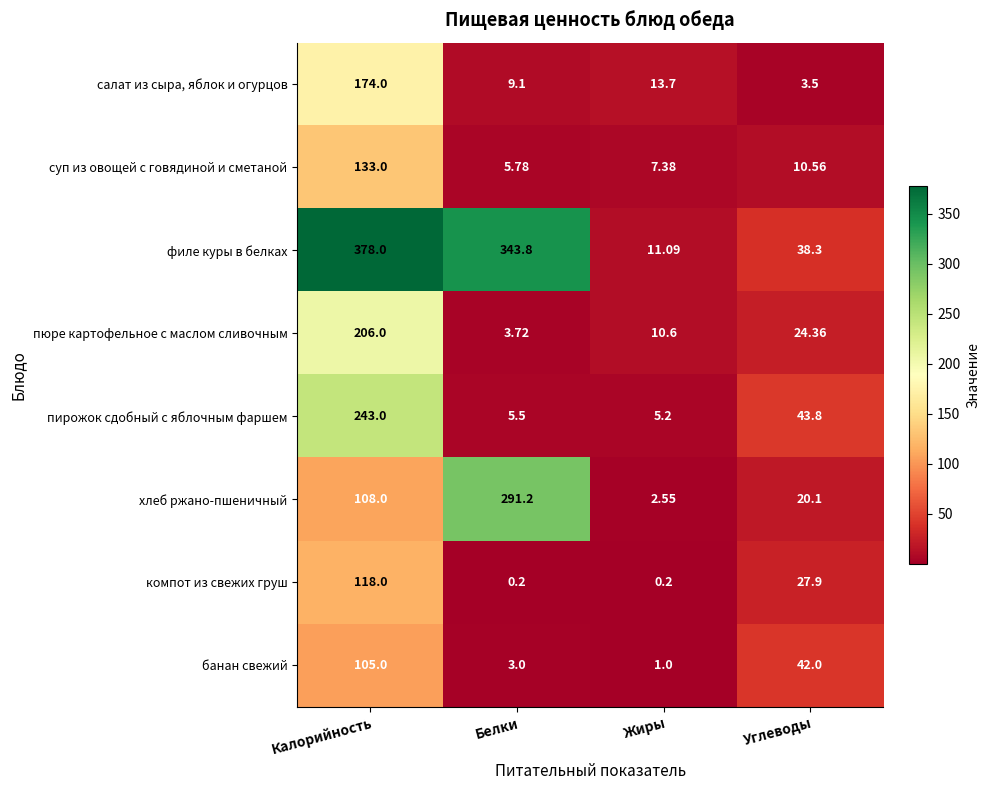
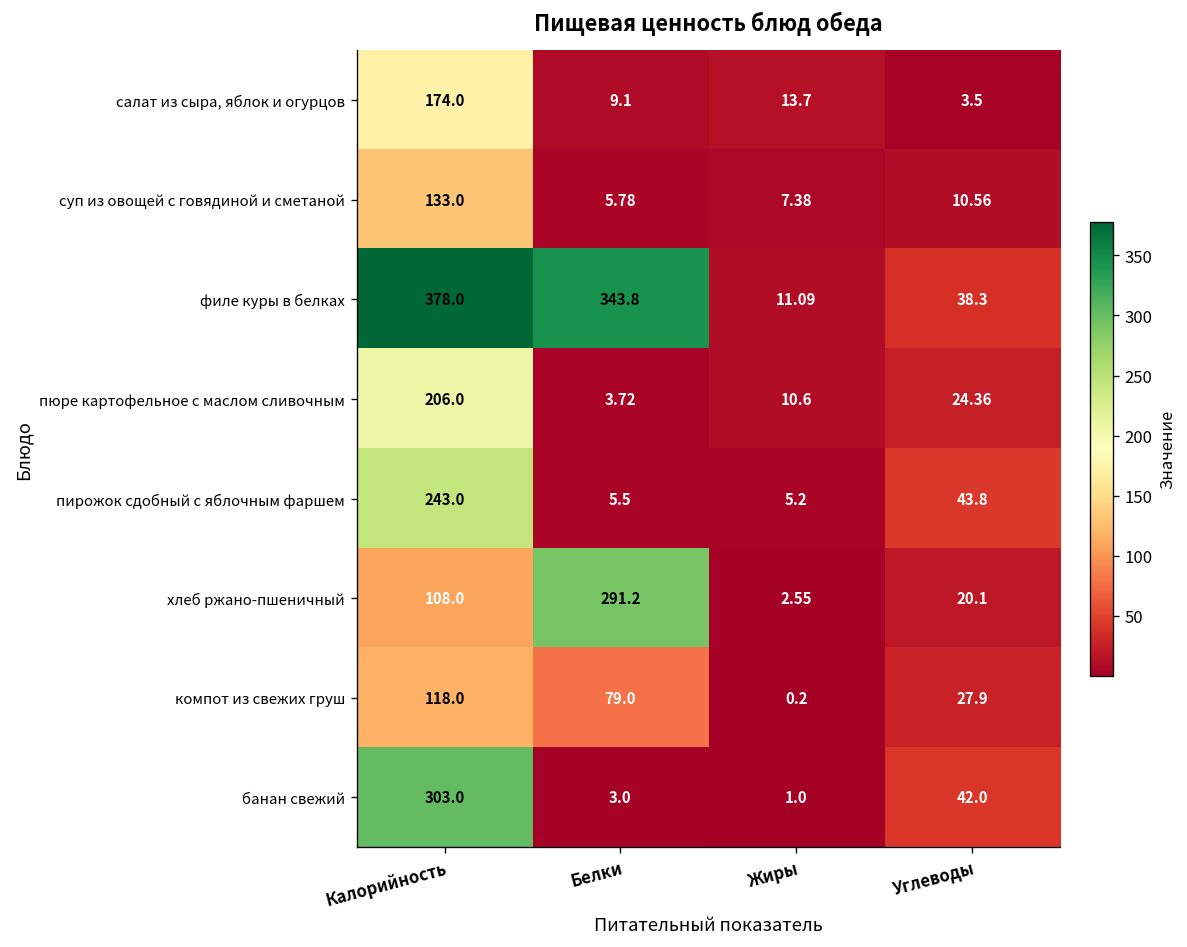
компот из свежих груш, Белки: 0.2 -> 79.0
банан свежий, Калорийность: 105.0 -> 303.0
